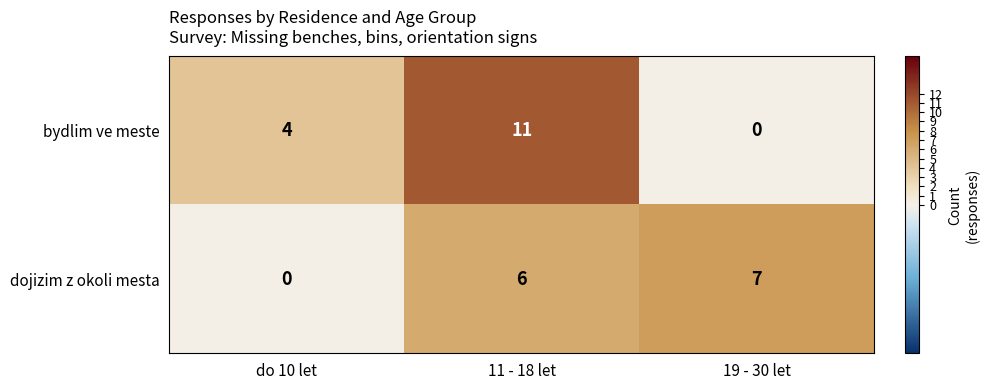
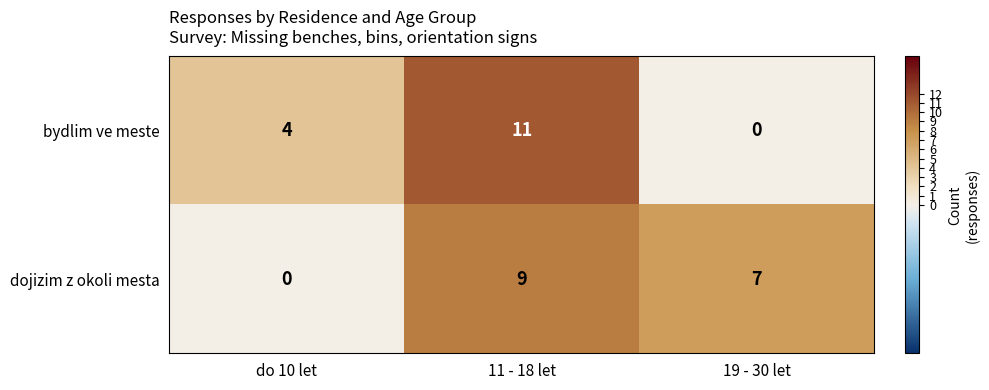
dojizim z okoli mesta, 11 - 18 let: 6 -> 9
